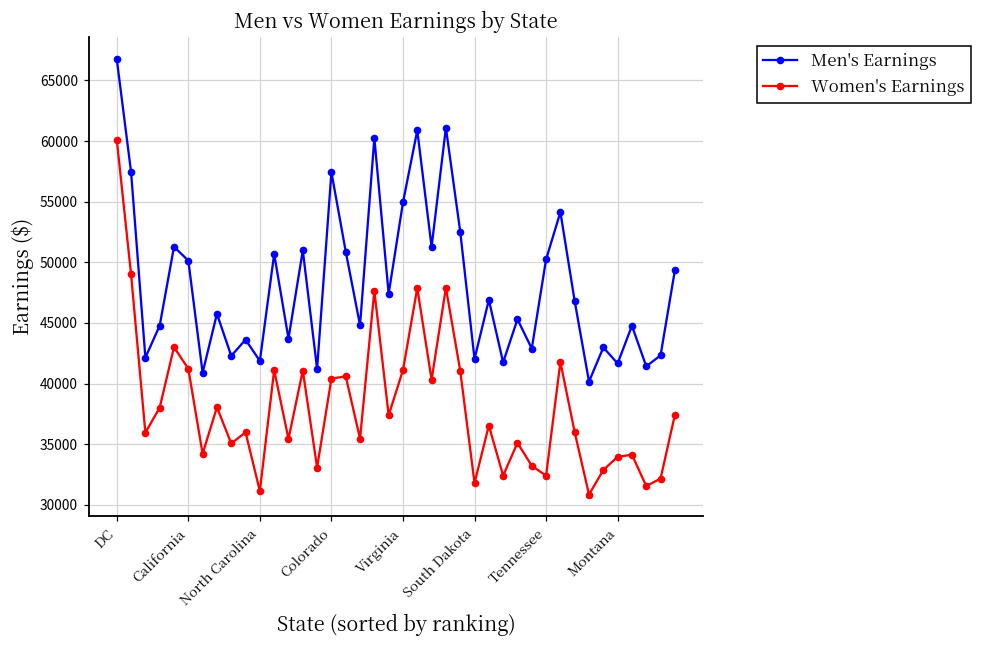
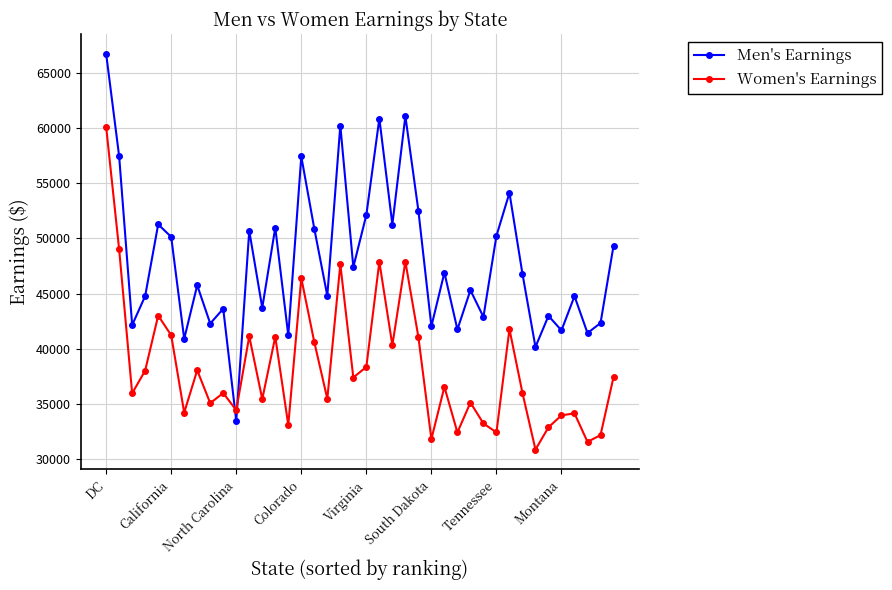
Men's Earnings, North Carolina: 41900 -> 33500
Women's Earnings, North Carolina: 31100 -> 34400
Women's Earnings, Colorado: 40400 -> 46400
Men's Earnings, Virginia: 54900 -> 52100
Women's Earnings, Virginia: 41100 -> 38300
